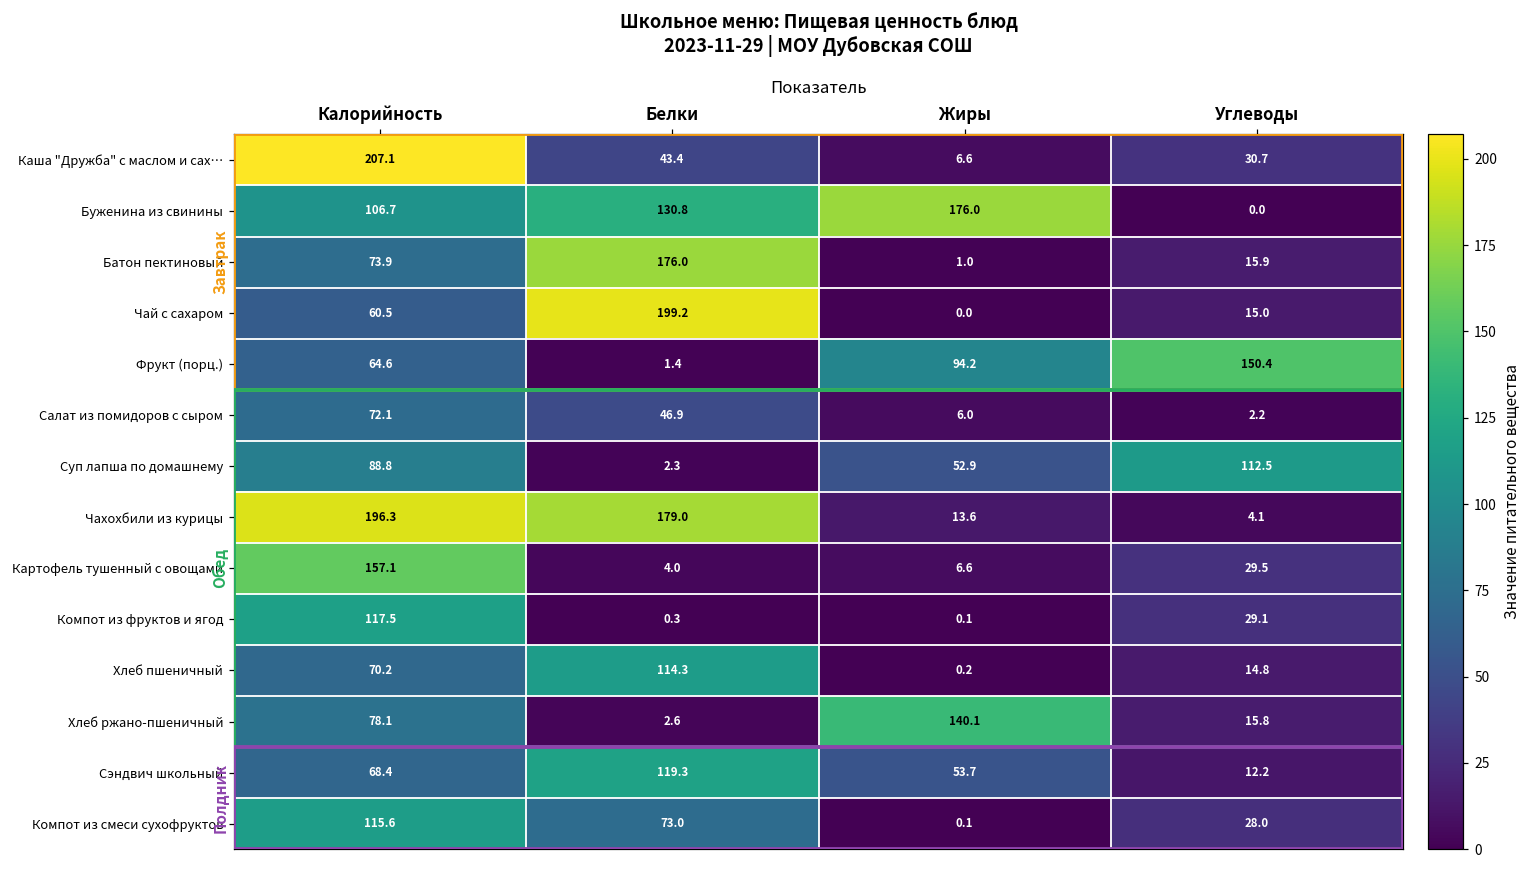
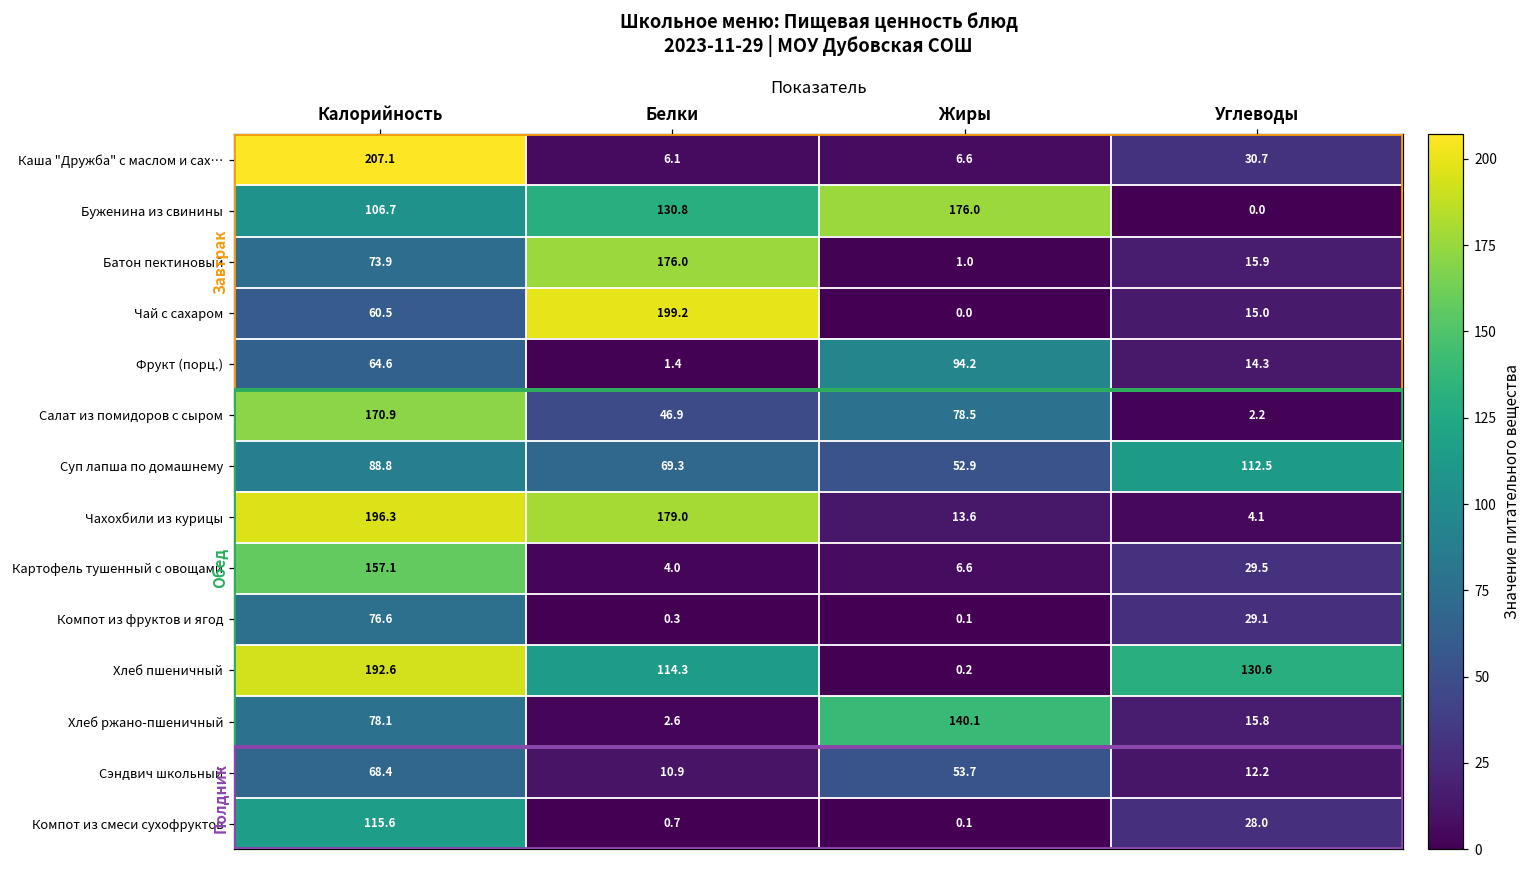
Каша "Дружба" с маслом и сах…, Белки: 43.4 -> 6.1
Фрукт (порц.), Углеводы: 150.4 -> 14.3
Салат из помидоров с сыром, Калорийность: 72.1 -> 170.9
Салат из помидоров с сыром, Жиры: 6.0 -> 78.5
Суп лапша по домашнему, Белки: 2.3 -> 69.3
Компот из фруктов и ягод, Калорийность: 117.5 -> 76.6
Хлеб пшеничный, Калорийность: 70.2 -> 192.6
Хлеб пшеничный, Углеводы: 14.8 -> 130.6
Сэндвич школьный, Белки: 119.3 -> 10.9
Компот из смеси сухофруктов, Белки: 73.0 -> 0.7
